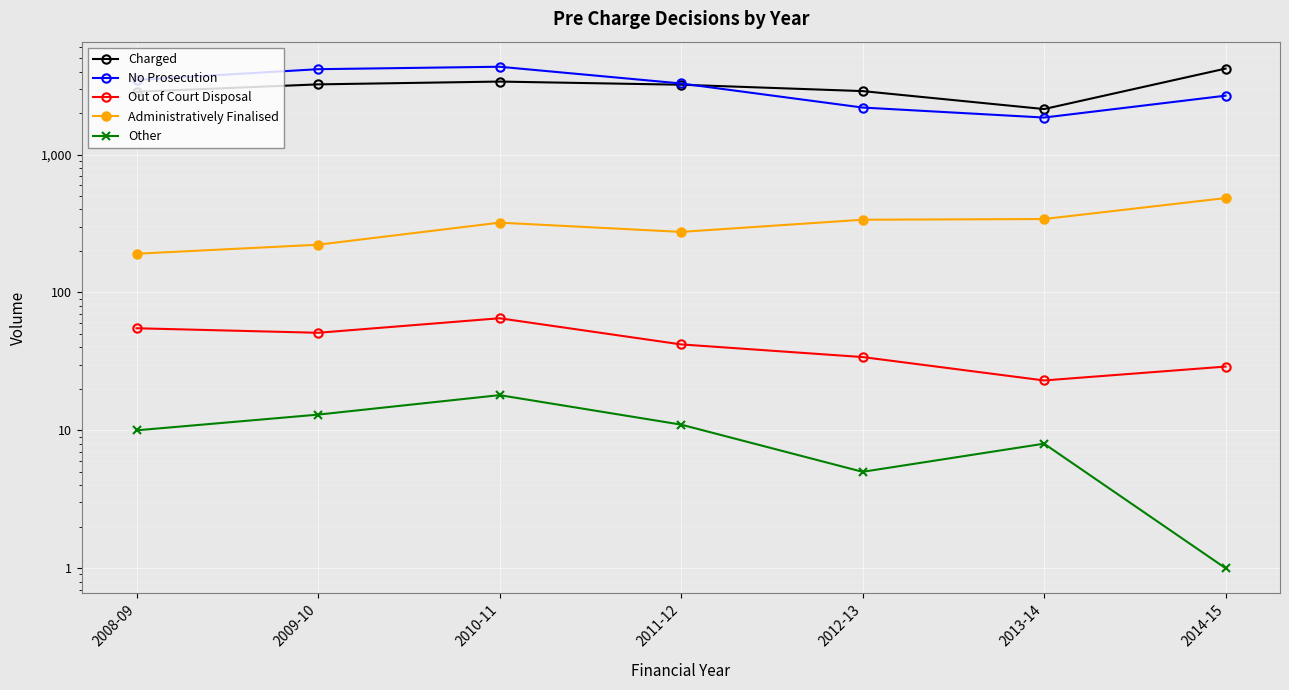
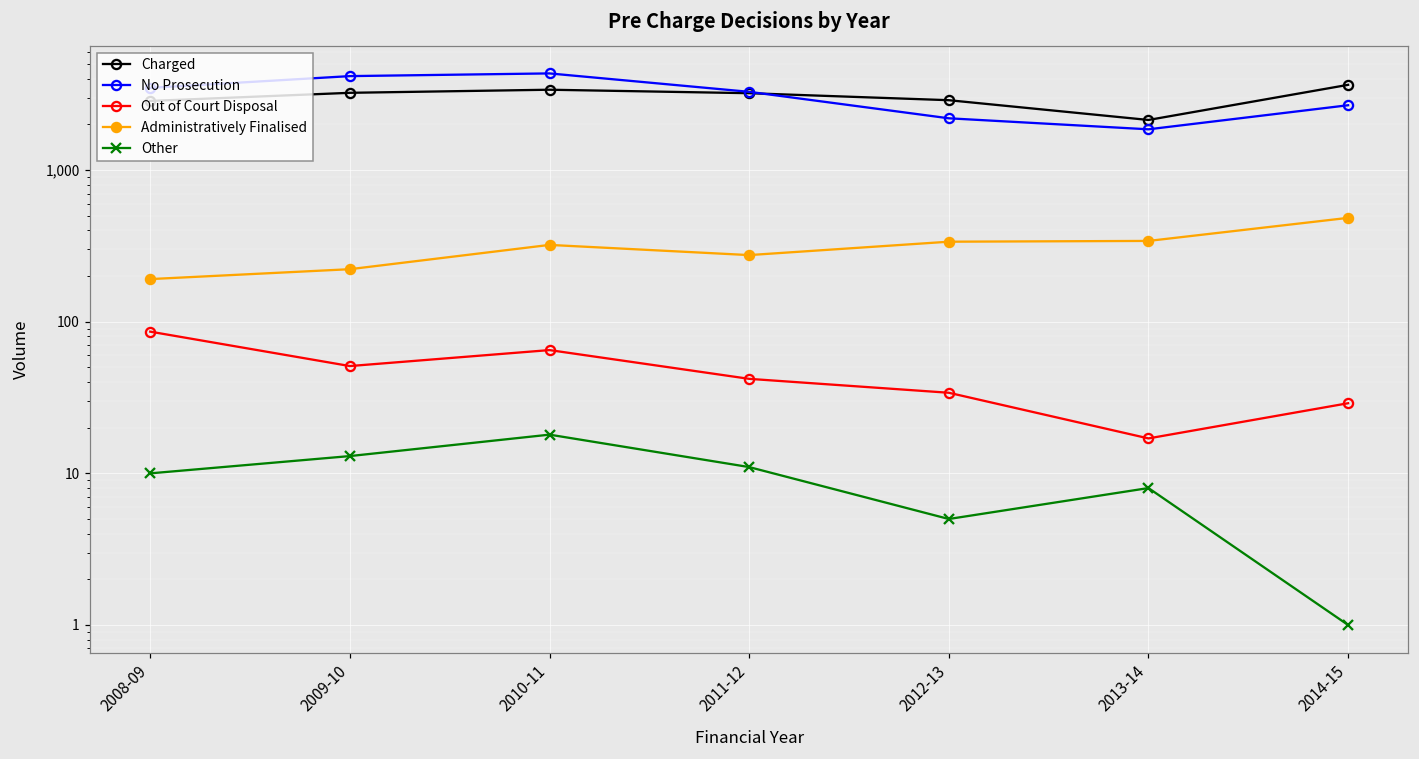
Out of Court Disposal, 2008-09: 55 -> 90
Out of Court Disposal, 2013-14: 23 -> 17
Charged, 2014-15: 4,200 -> 3,600
